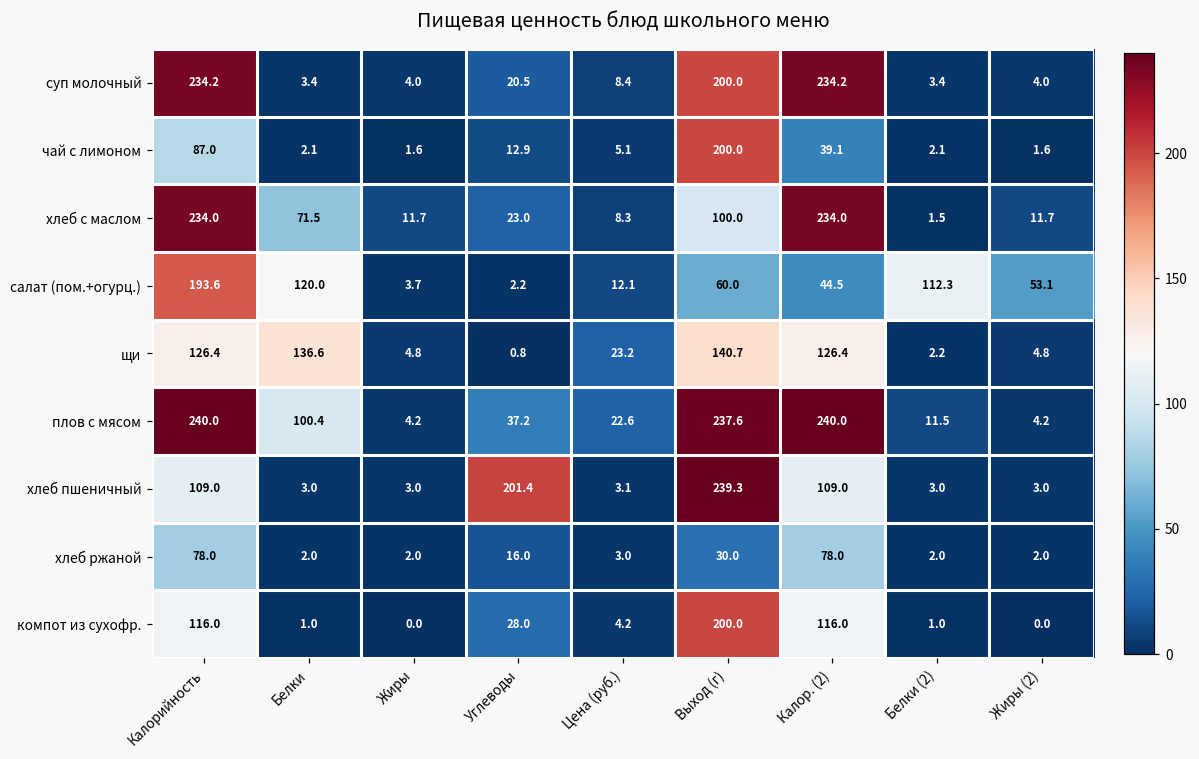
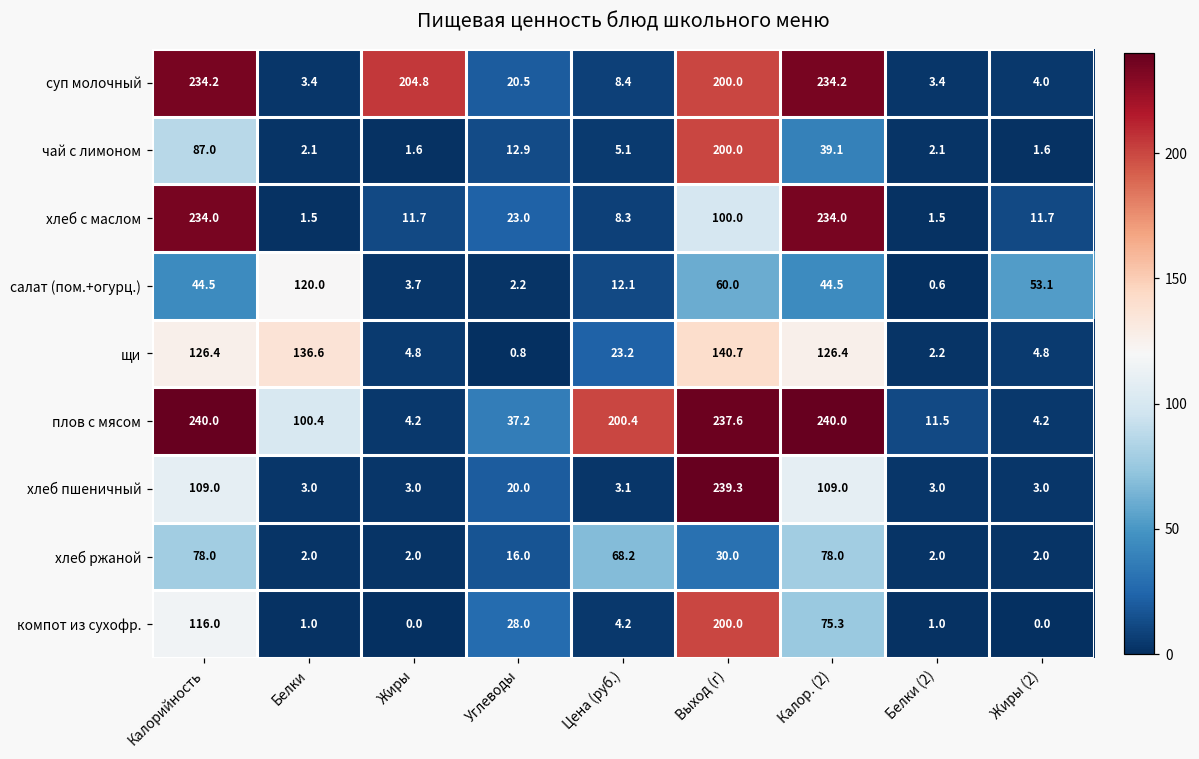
суп молочный, Жиры: 4.0 -> 204.8
хлеб с маслом, Белки: 71.5 -> 1.5
салат (пом.+огурц.), Калорийность: 193.6 -> 44.5
салат (пом.+огурц.), Белки (2): 112.3 -> 0.6
плов с мясом, Цена (руб.): 22.6 -> 200.4
хлеб пшеничный, Углеводы: 201.4 -> 20.0
хлеб ржаной, Цена (руб.): 3.0 -> 68.2
компот из сухофр., Калор. (2): 116.0 -> 75.3
